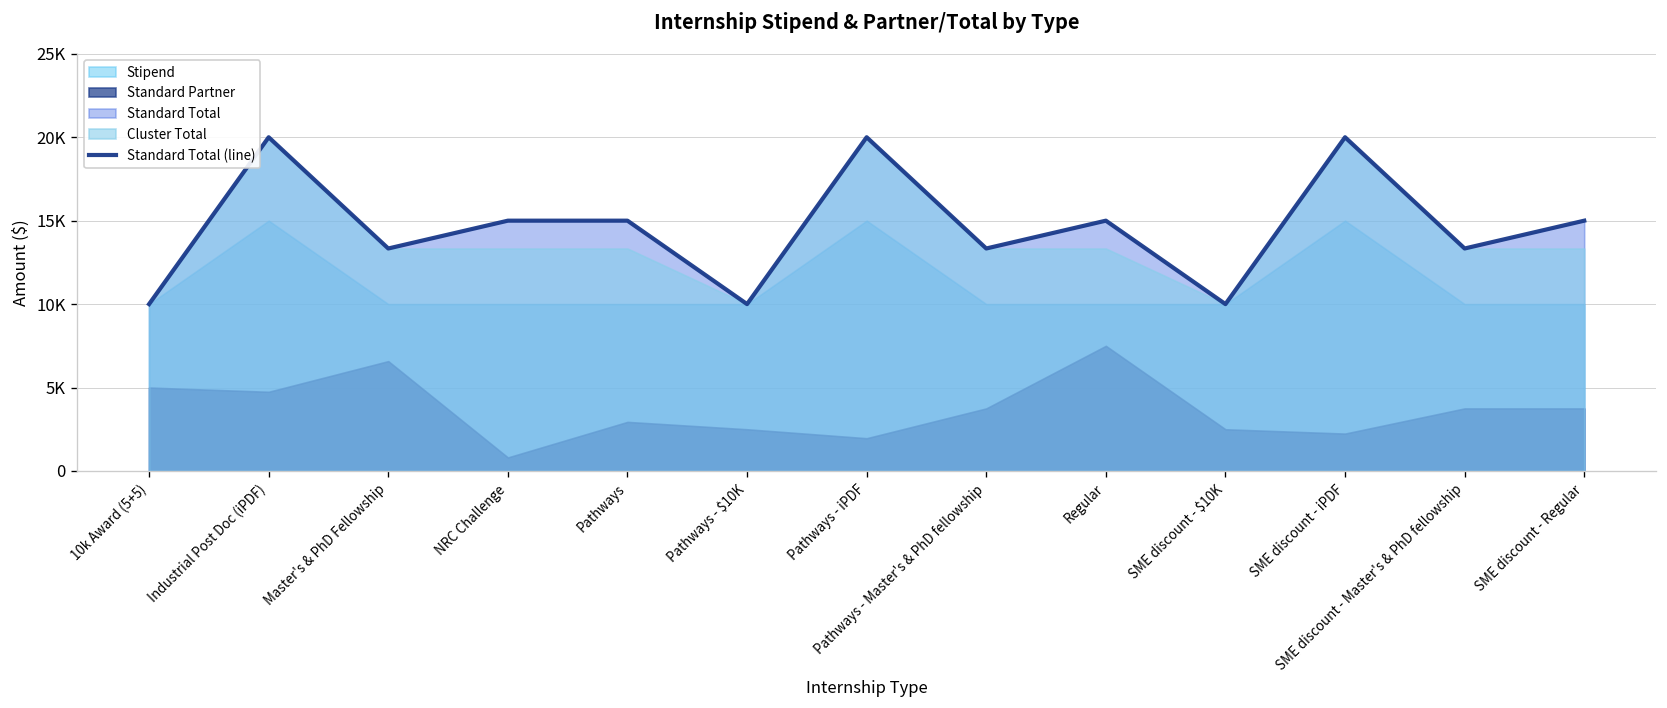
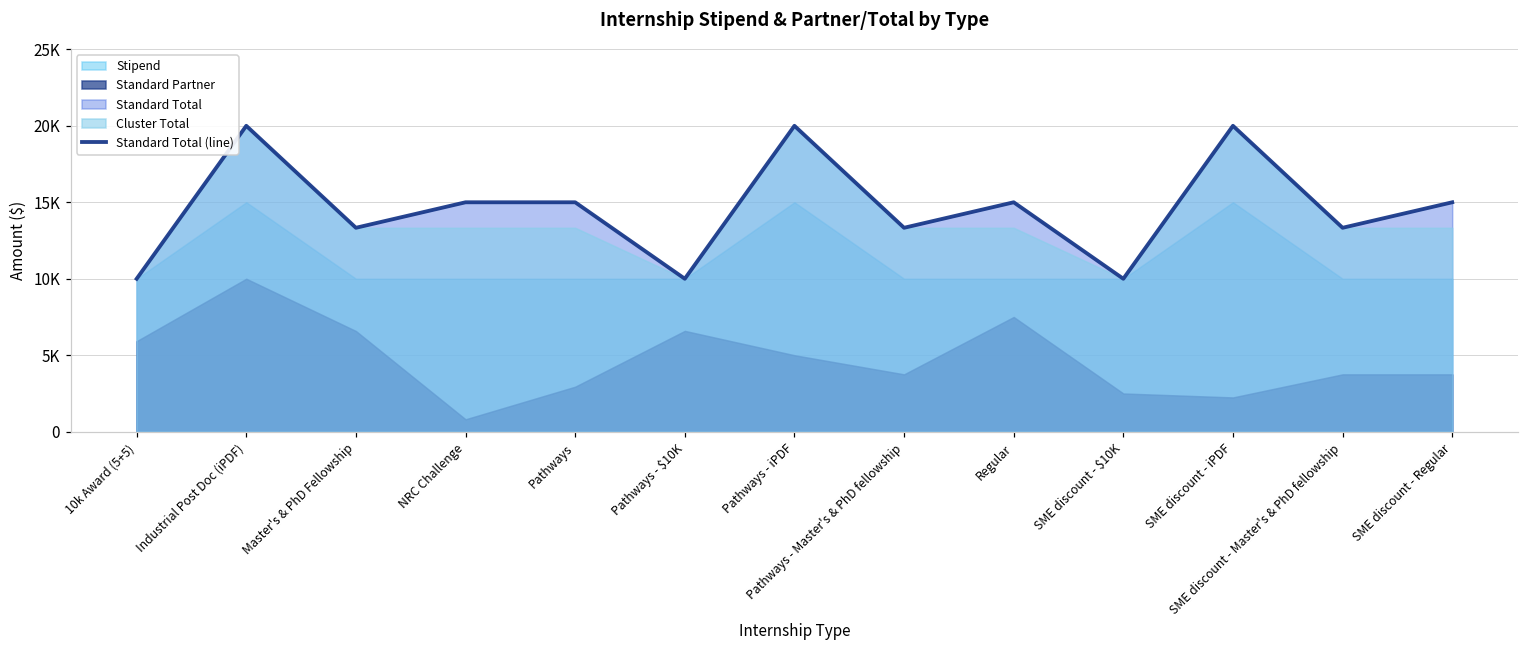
Standard Partner, 10k Award (5+5): 5000 -> 5900
Standard Partner, Industrial Post Doc (iPDF): 4700 -> 10000
Standard Partner, Pathways - $10K: 2500 -> 6600
Standard Partner, Pathways - iPDF: 2000 -> 5000
